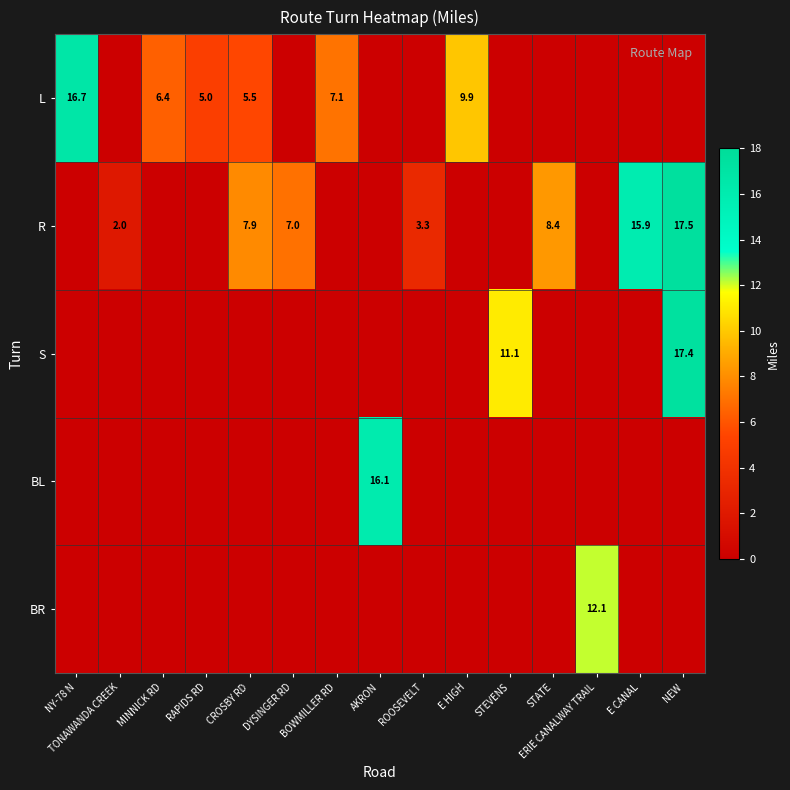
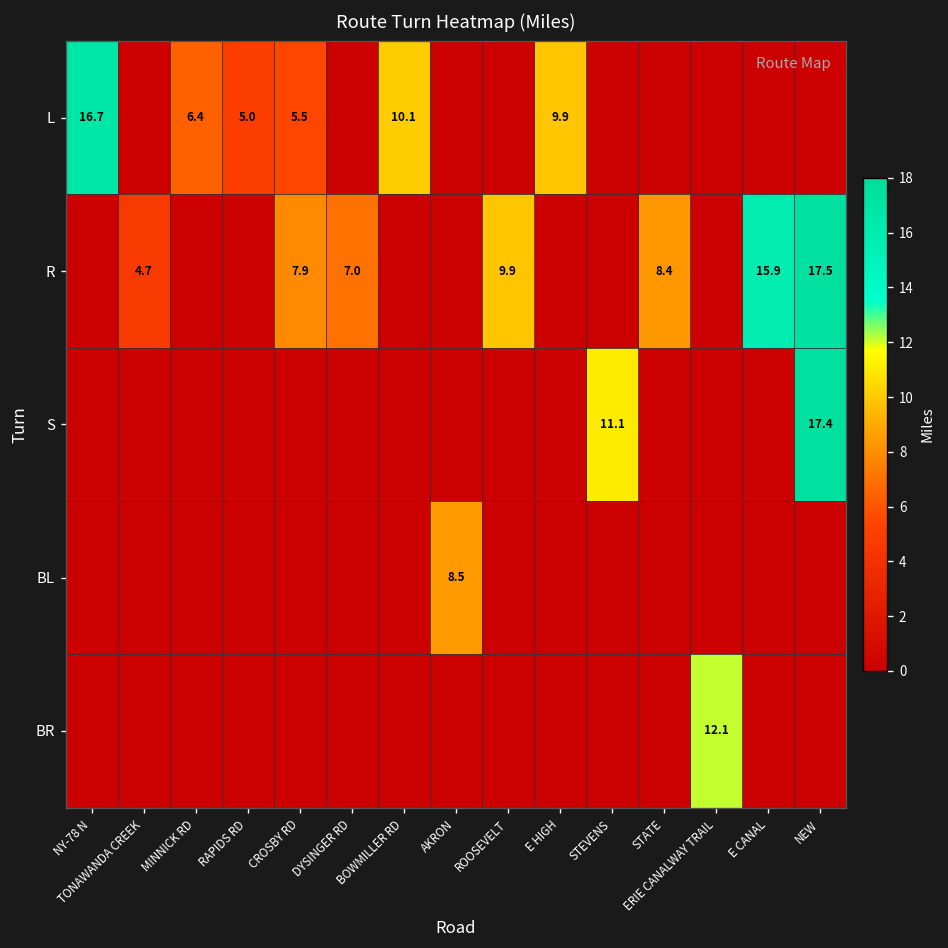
L, BOWMILLER RD: 7.1 -> 10.1
R, TONAWANDA CREEK: 2.0 -> 4.7
R, ROOSEVELT: 3.3 -> 9.9
BL, AKRON: 16.1 -> 8.5
